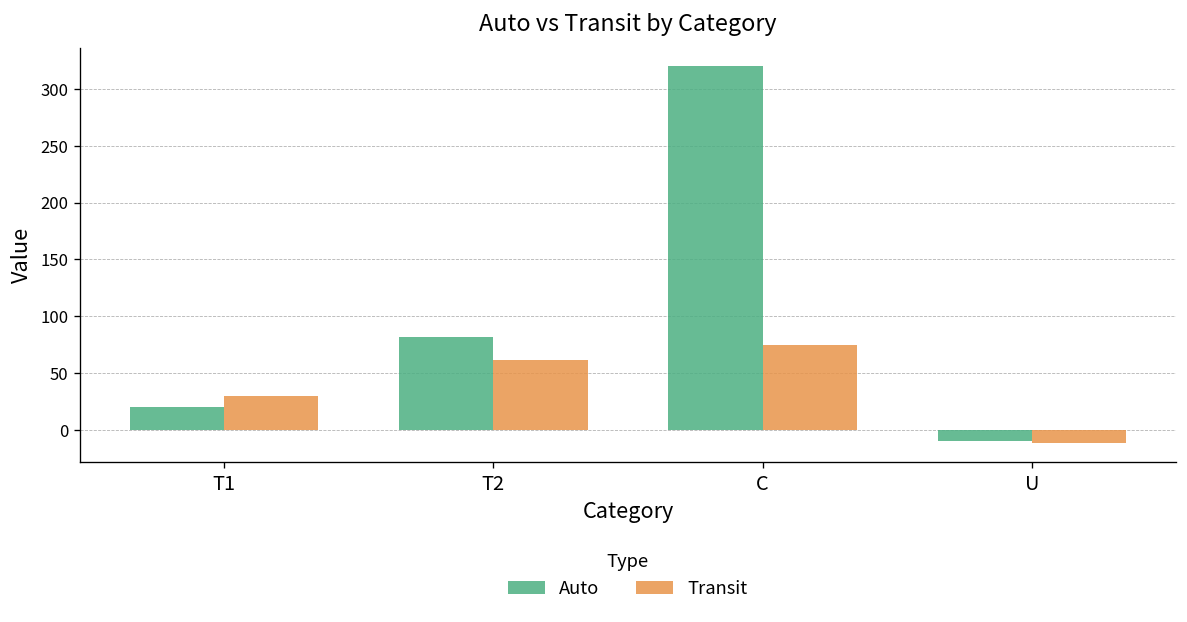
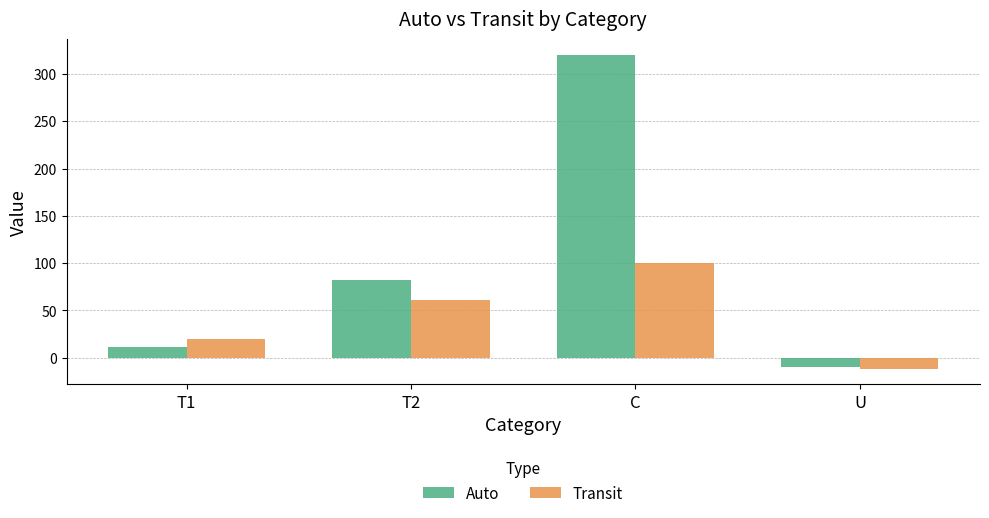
Auto, T1: 20 -> 10
Transit, T1: 30 -> 20
Transit, C: 80 -> 100
